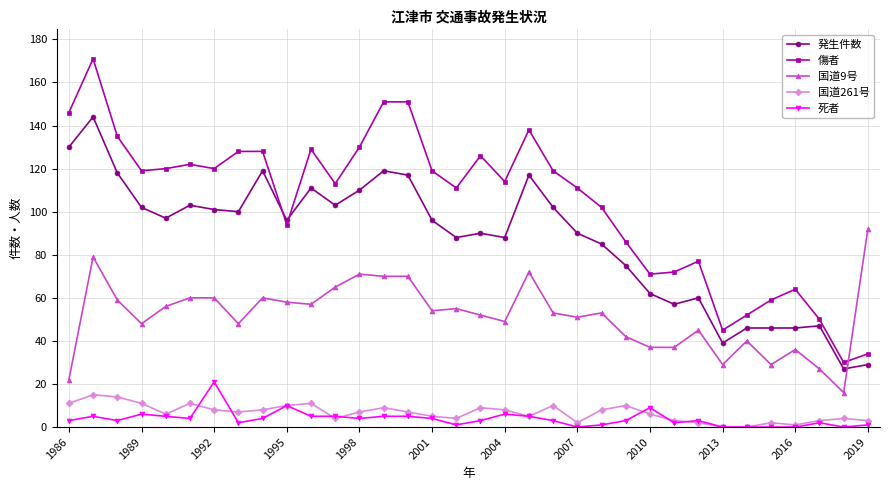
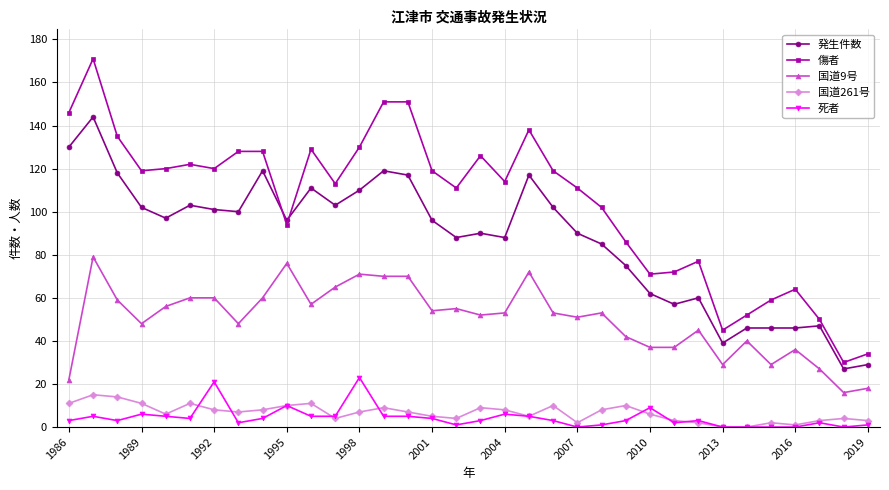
国道9号, 1995: 58 -> 76
死者, 1998: 4 -> 23
国道9号, 2004: 49 -> 53
国道9号, 2019: 92 -> 18
